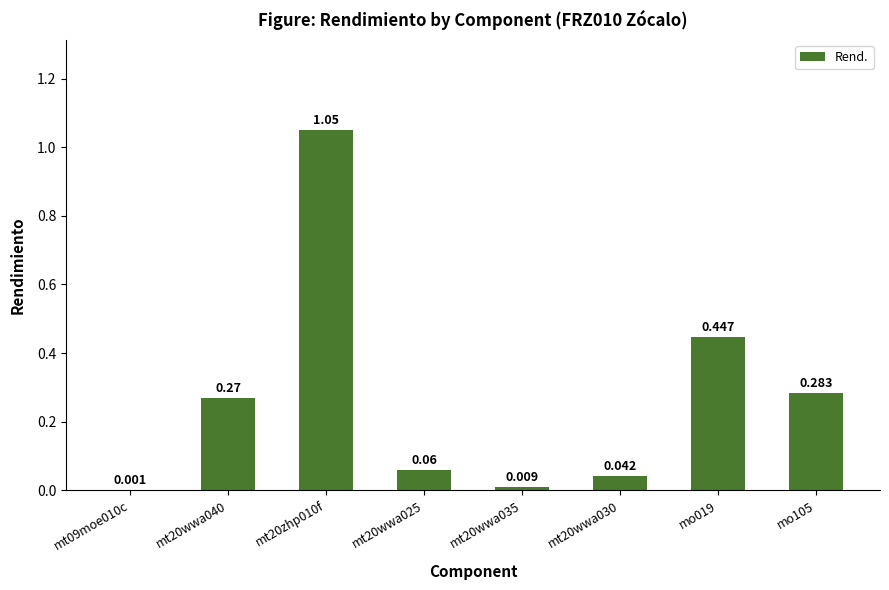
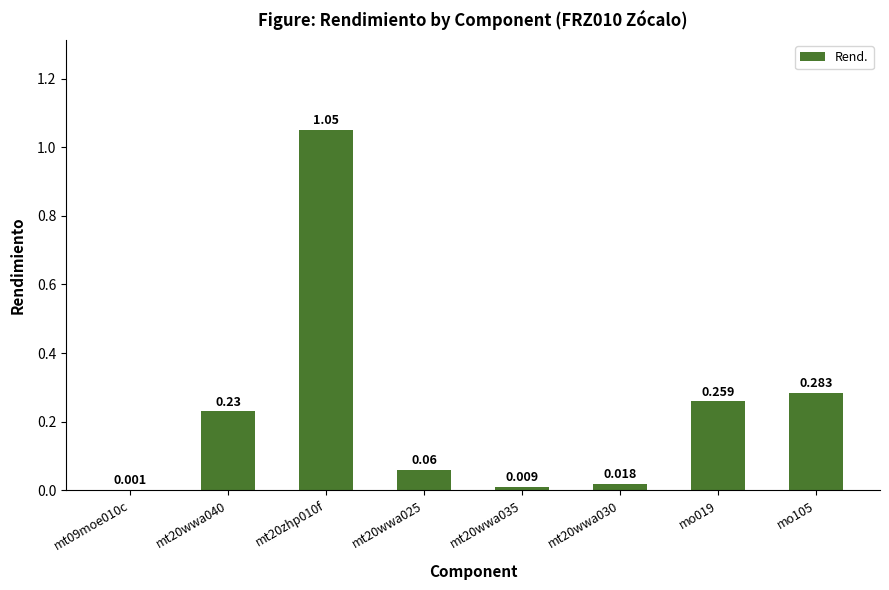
mt20wwa040: 0.27 -> 0.23
mt20wwa030: 0.042 -> 0.018
mo019: 0.447 -> 0.259
